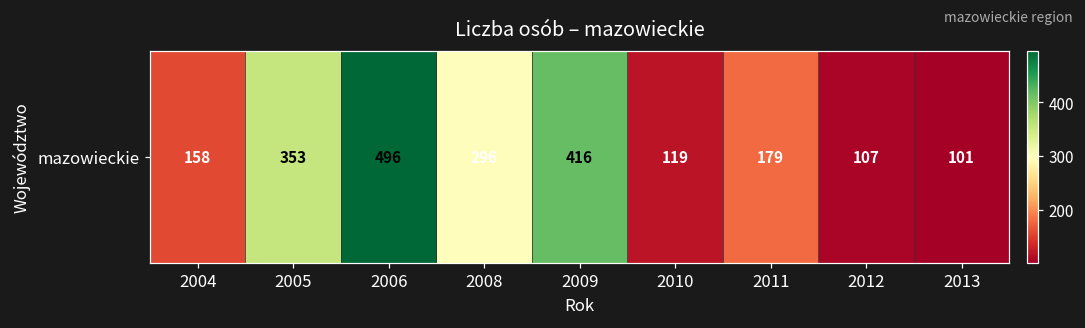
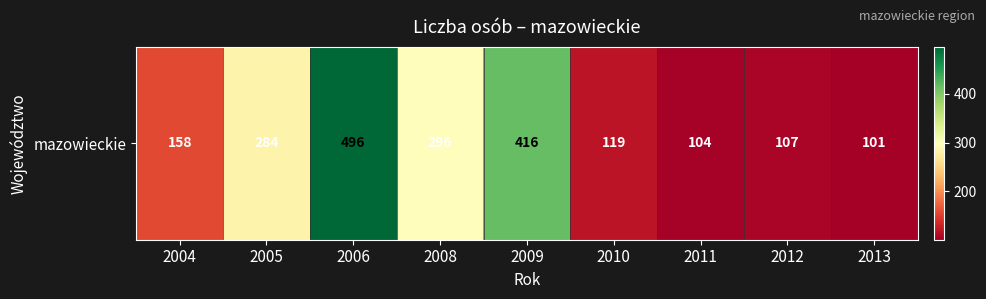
mazowieckie, 2005: 353 -> 284
mazowieckie, 2011: 179 -> 104
